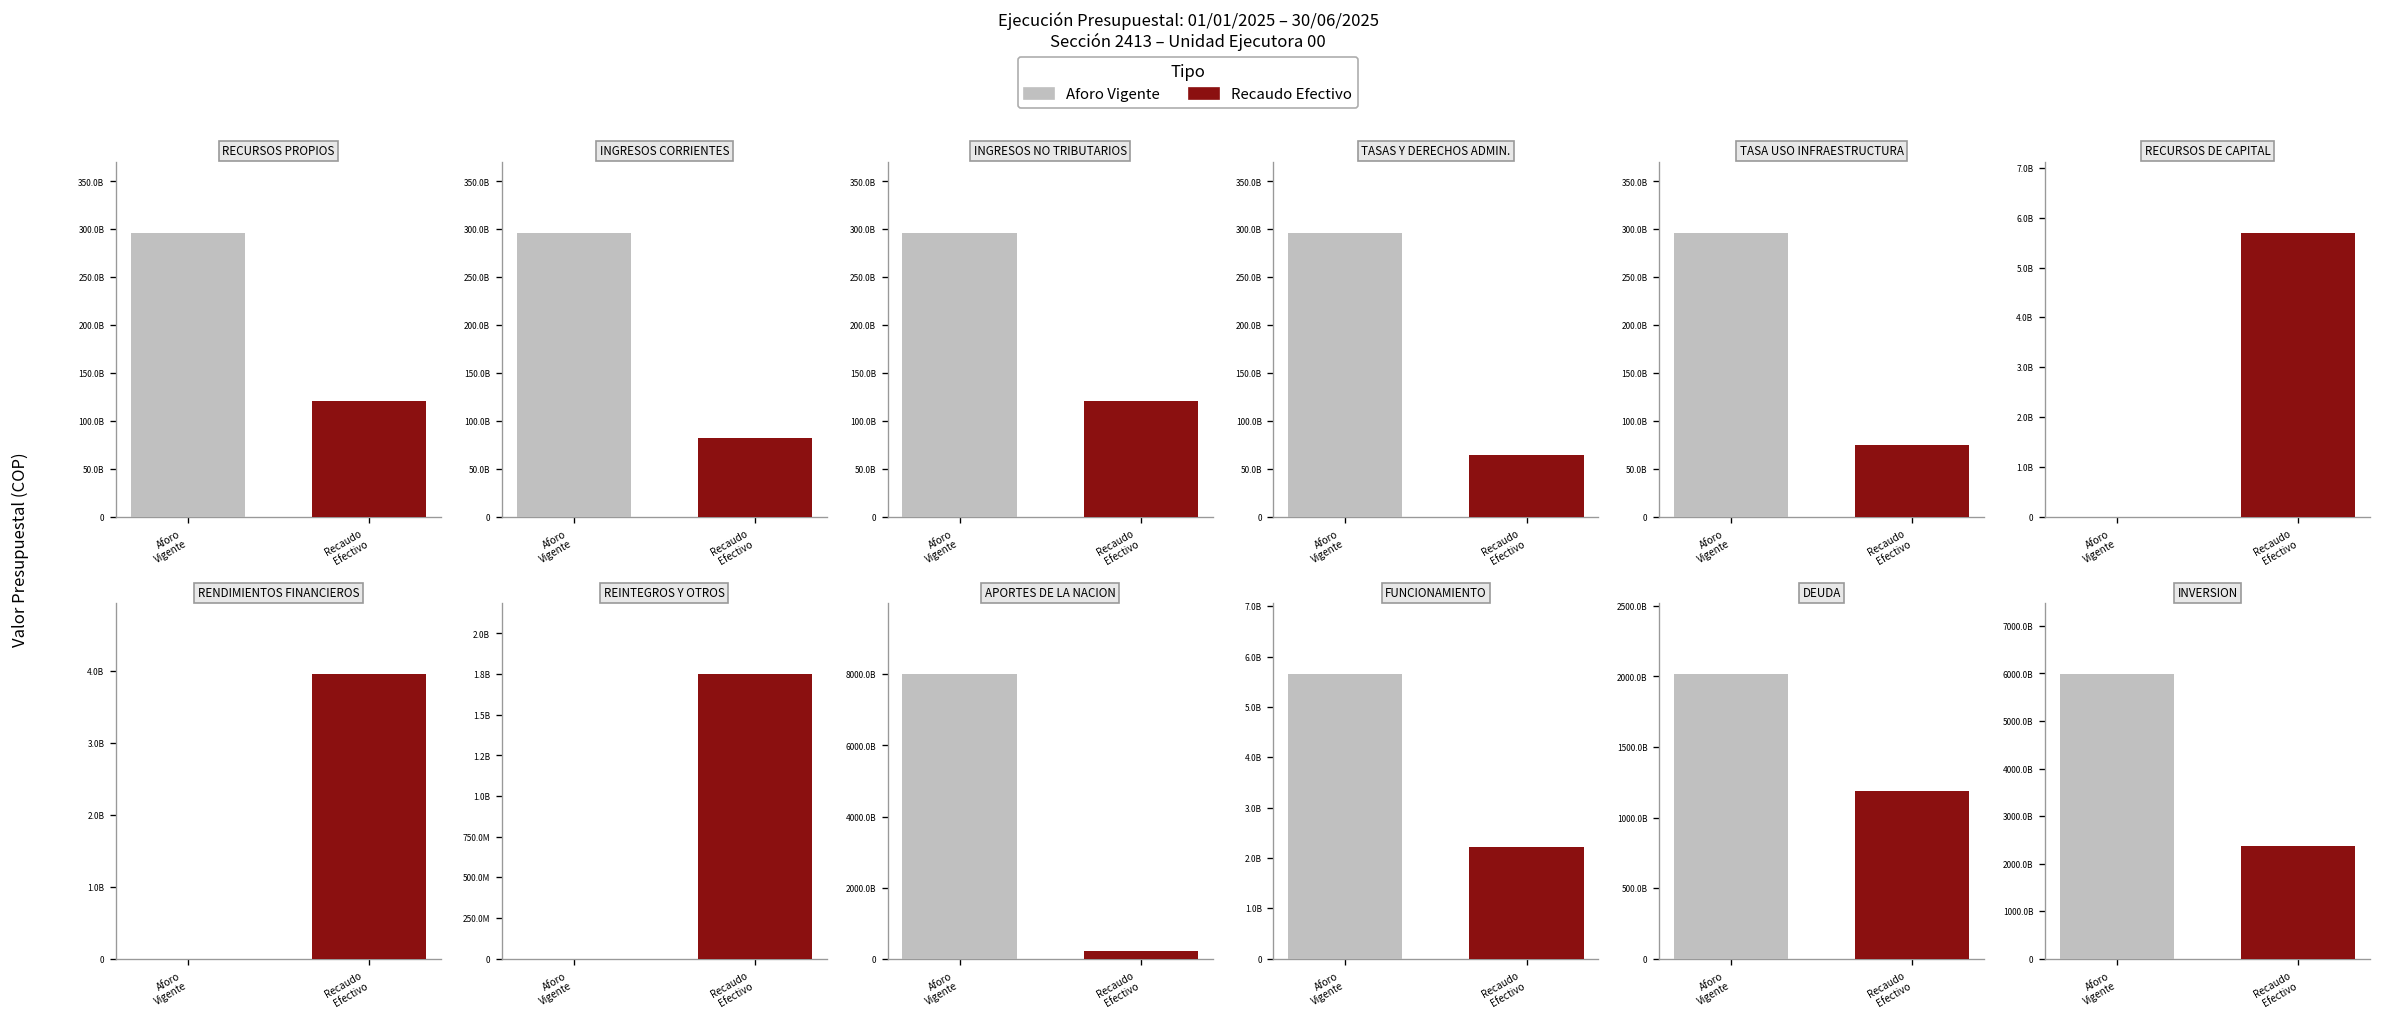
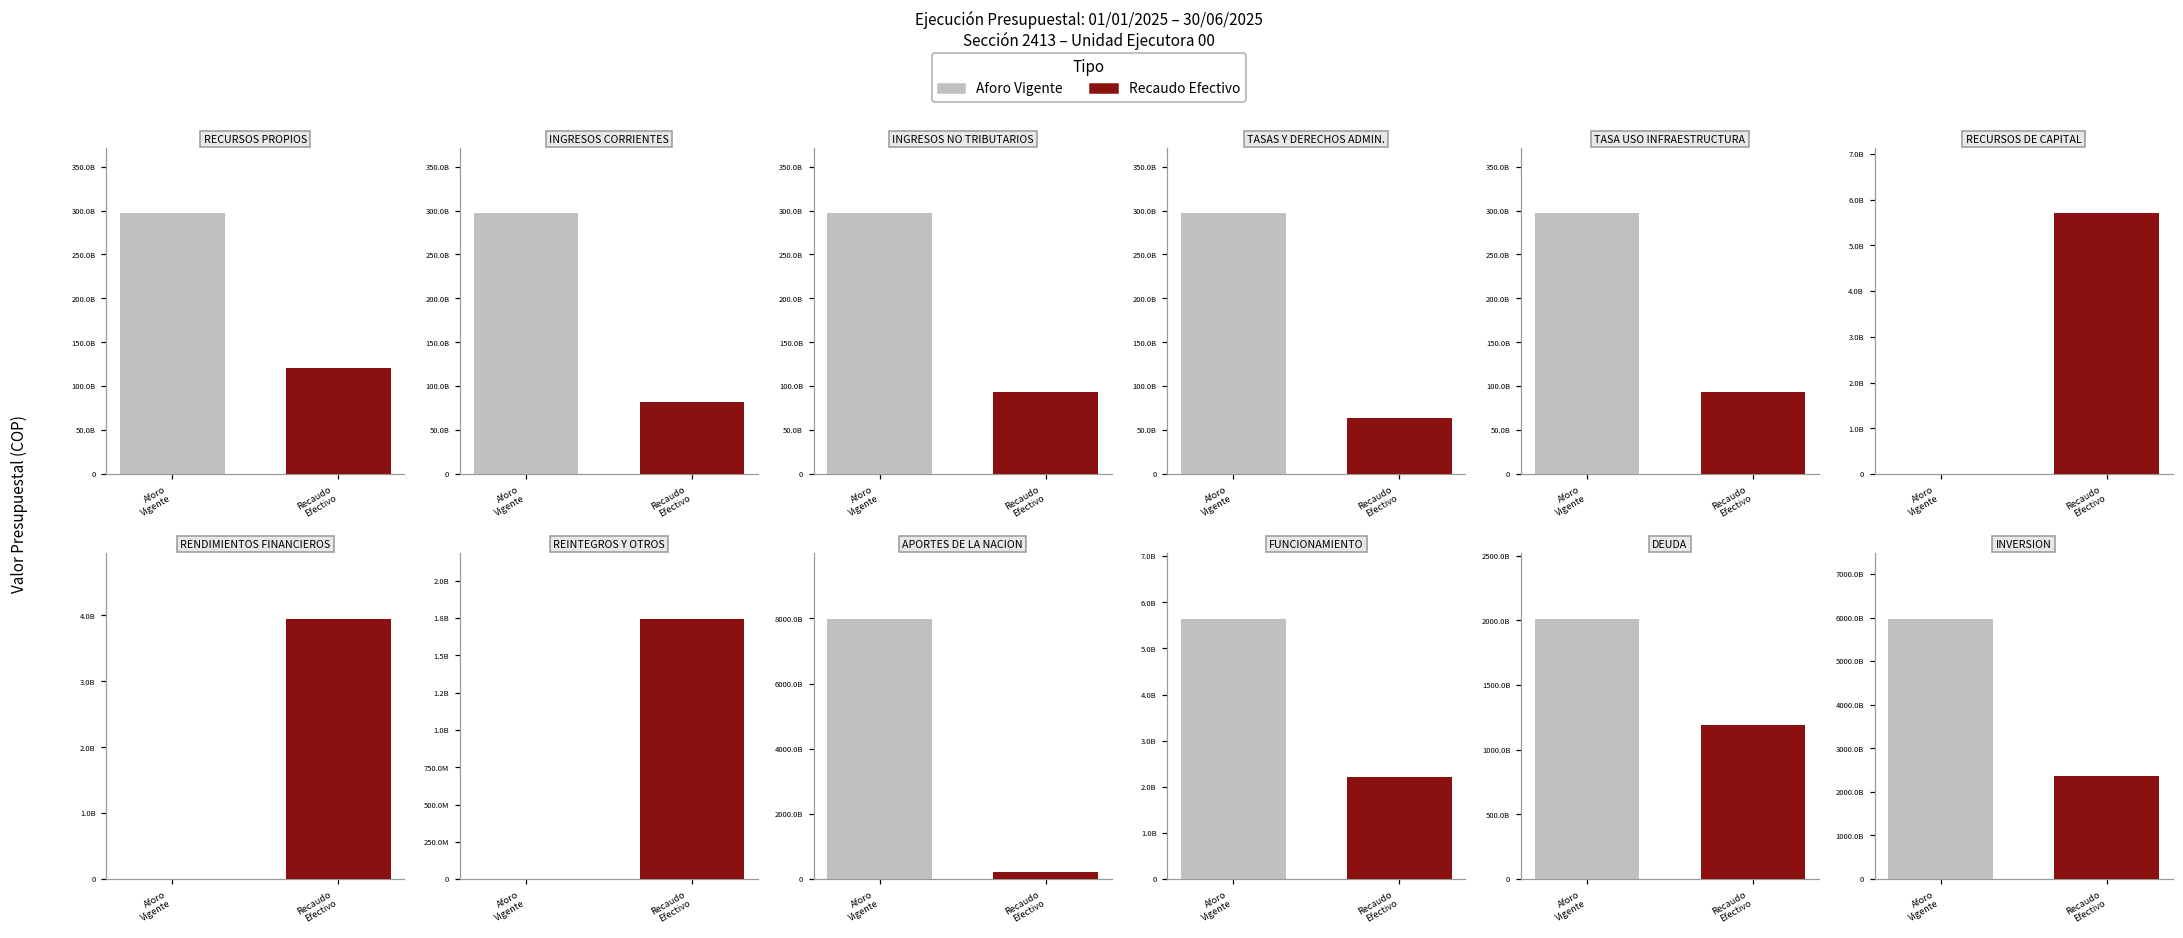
INGRESOS NO TRIBUTARIOS, Recaudo Efectivo: 120000000000 -> 90000000000
TASA USO INFRAESTRUCTURA, Recaudo Efectivo: 70000000000 -> 90000000000
